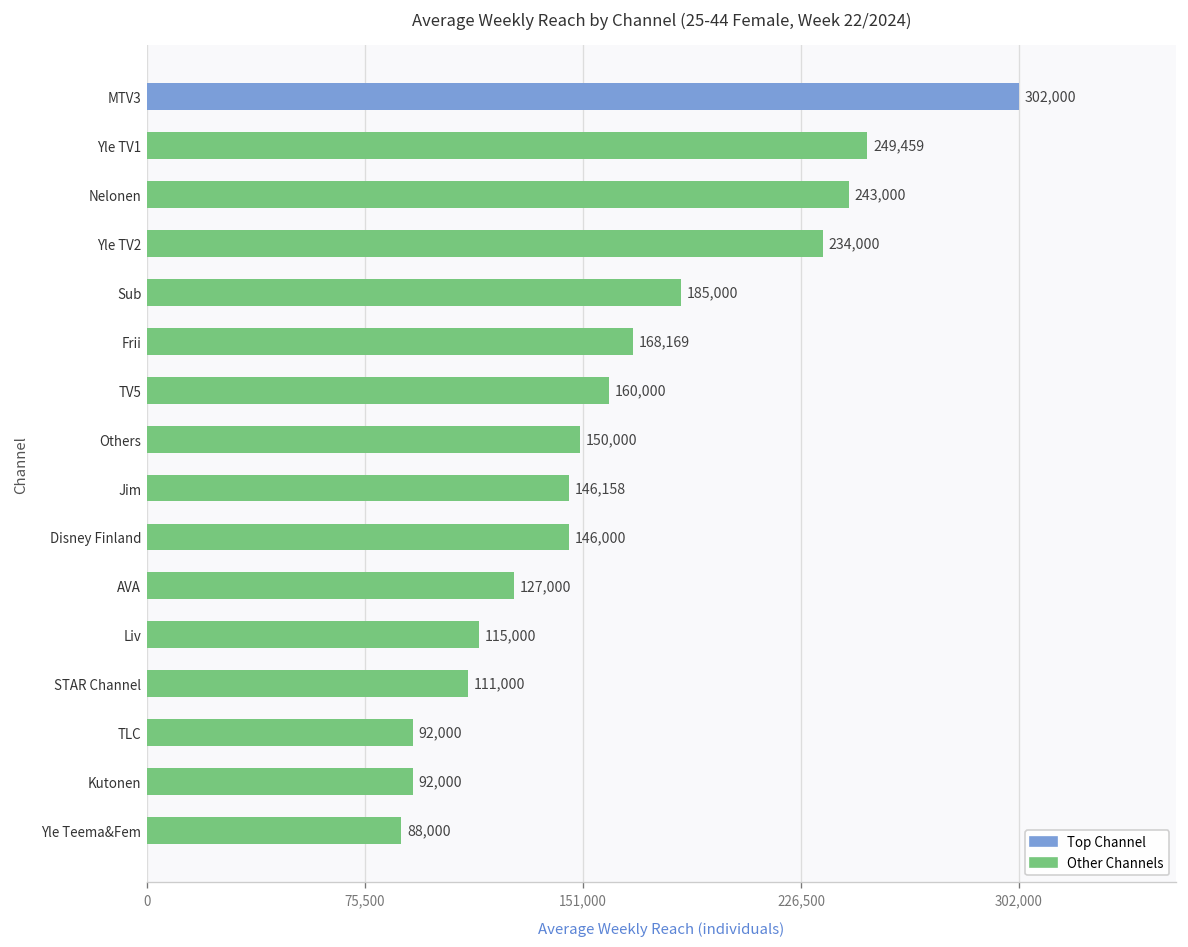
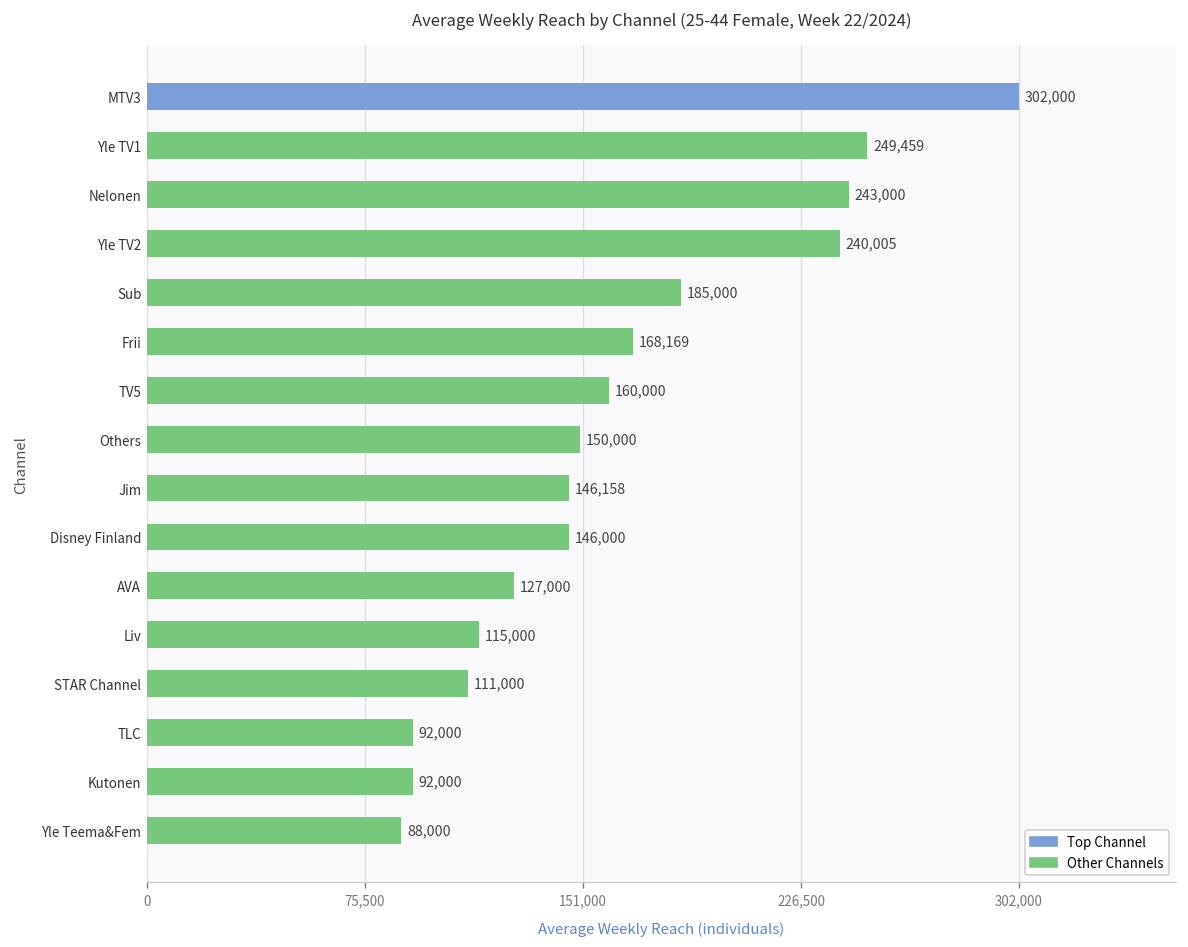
Yle TV2: 234,000 -> 240,005
